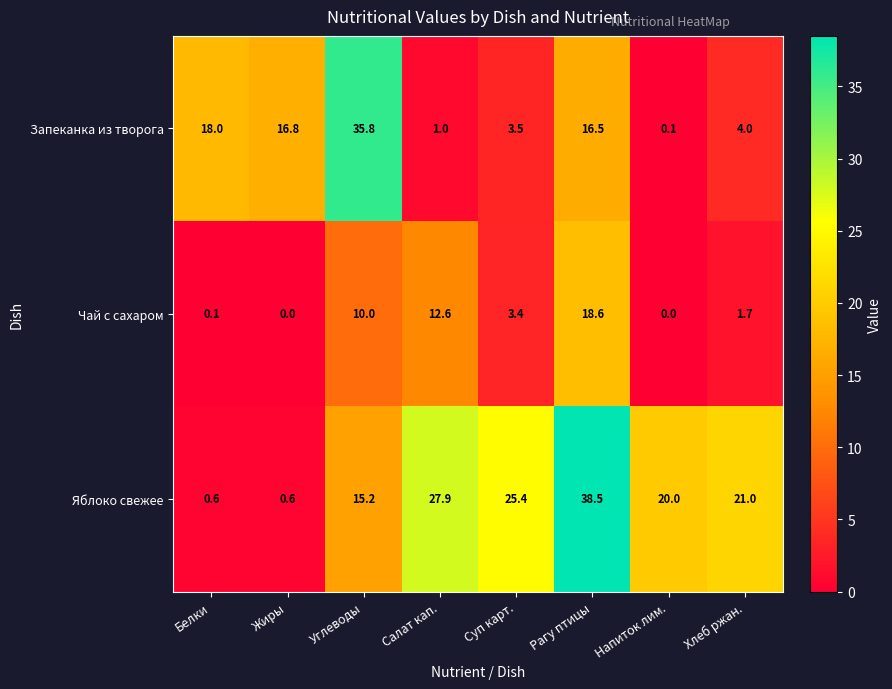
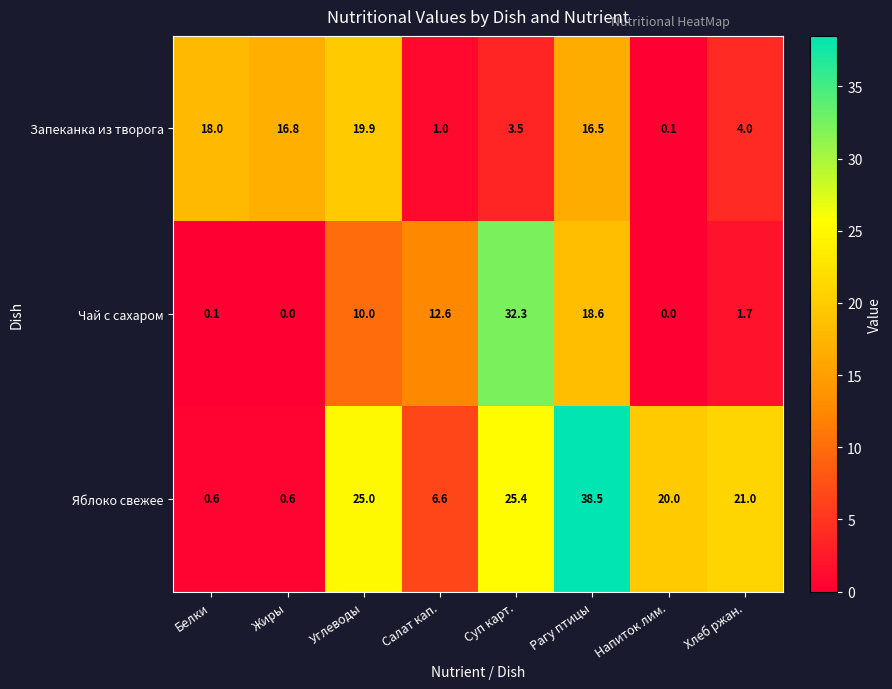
Запеканка из творога, Углеводы: 35.8 -> 19.9
Чай с сахаром, Суп карт.: 3.4 -> 32.3
Яблоко свежее, Углеводы: 15.2 -> 25.0
Яблоко свежее, Салат кап.: 27.9 -> 6.6
